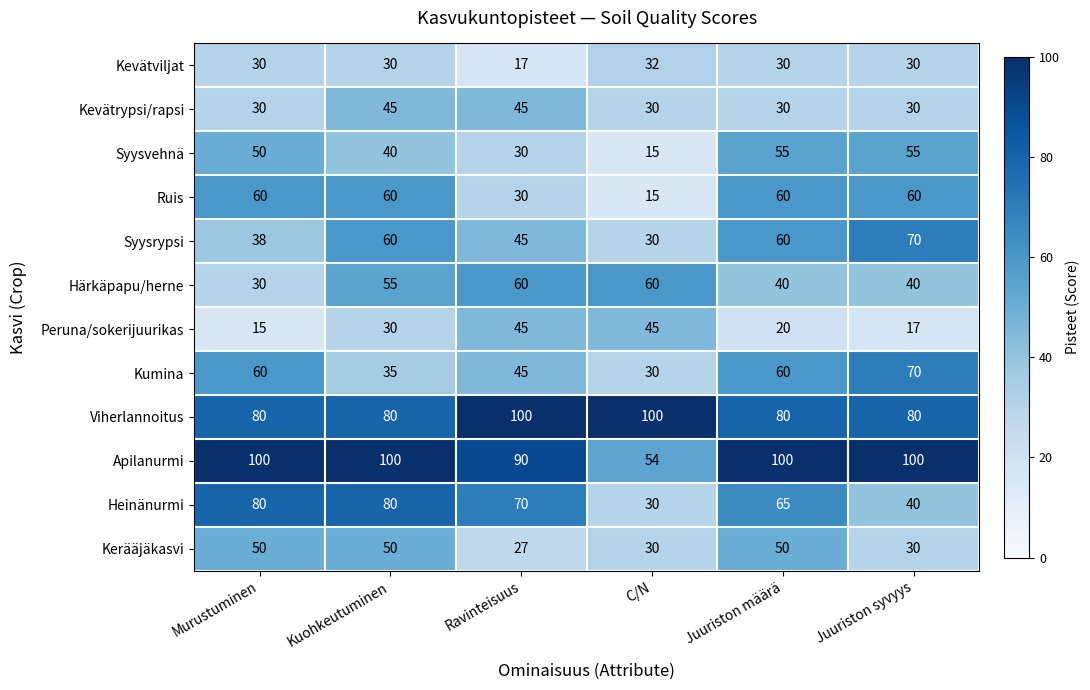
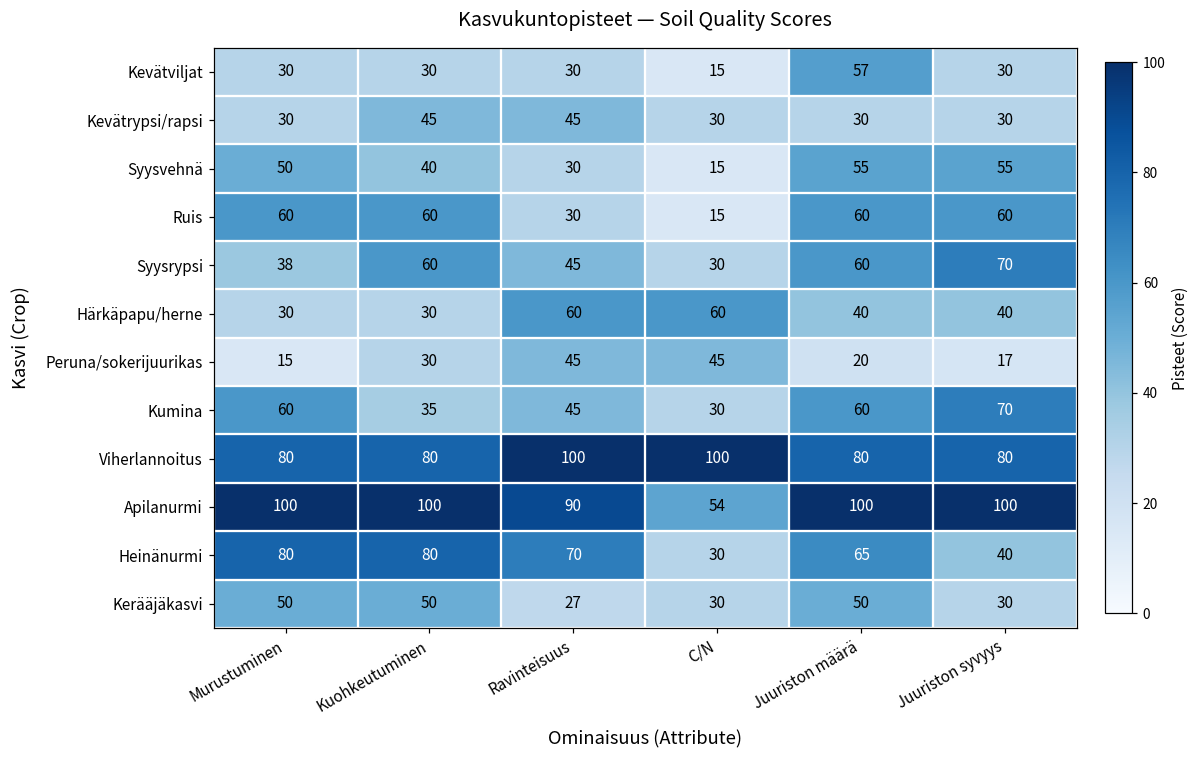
Kevätviljat, Ravinteisuus: 17 -> 30
Kevätviljat, C/N: 32 -> 15
Kevätviljat, Juuriston määrä: 30 -> 57
Härkäpapu/herne, Kuohkeutuminen: 55 -> 30
